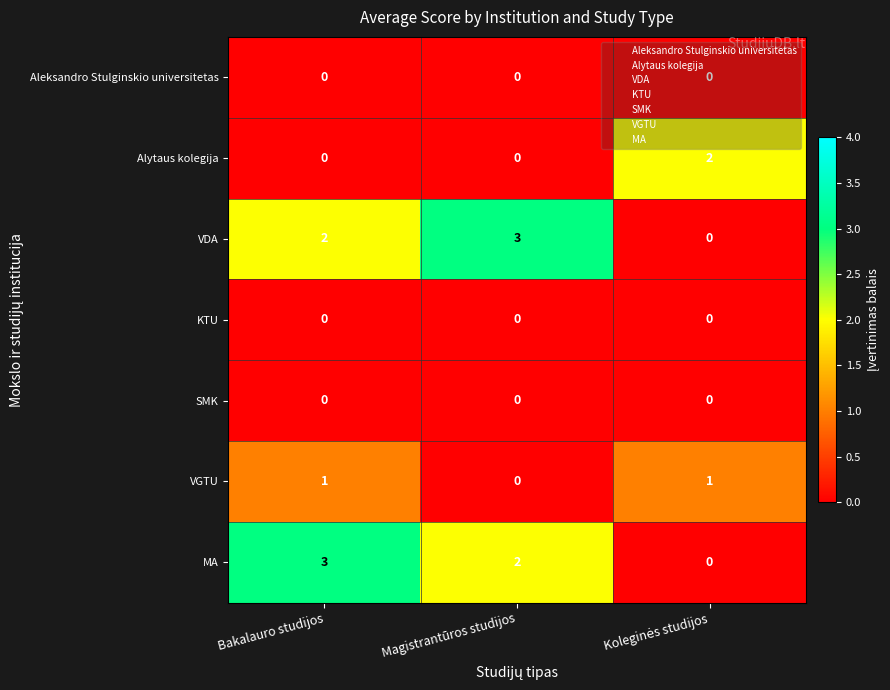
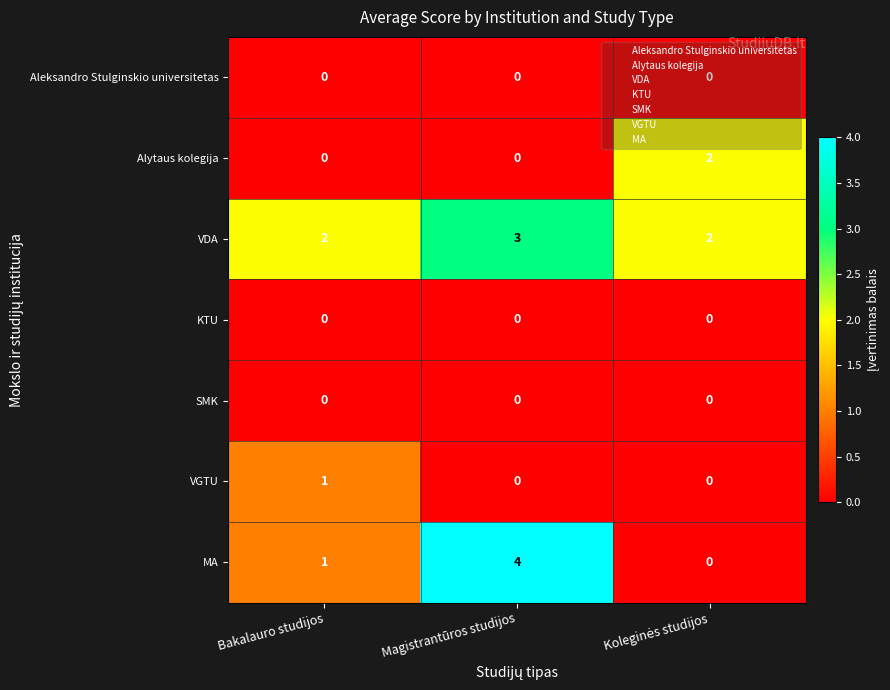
VDA, Koleginės studijos: 0 -> 2
VGTU, Koleginės studijos: 1 -> 0
MA, Bakalauro studijos: 3 -> 1
MA, Magistrantūros studijos: 2 -> 4
